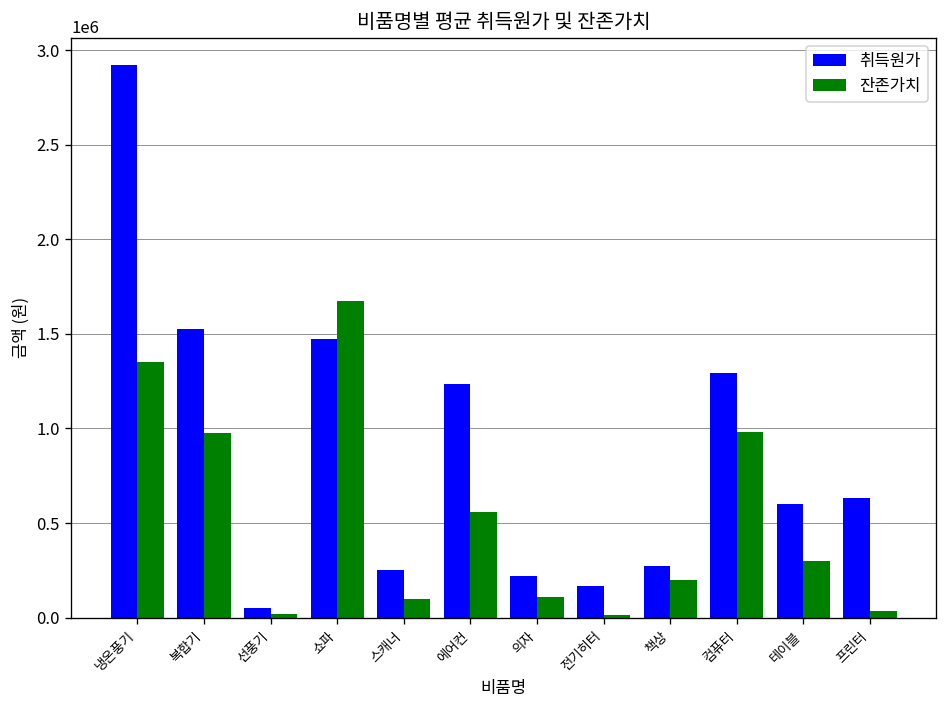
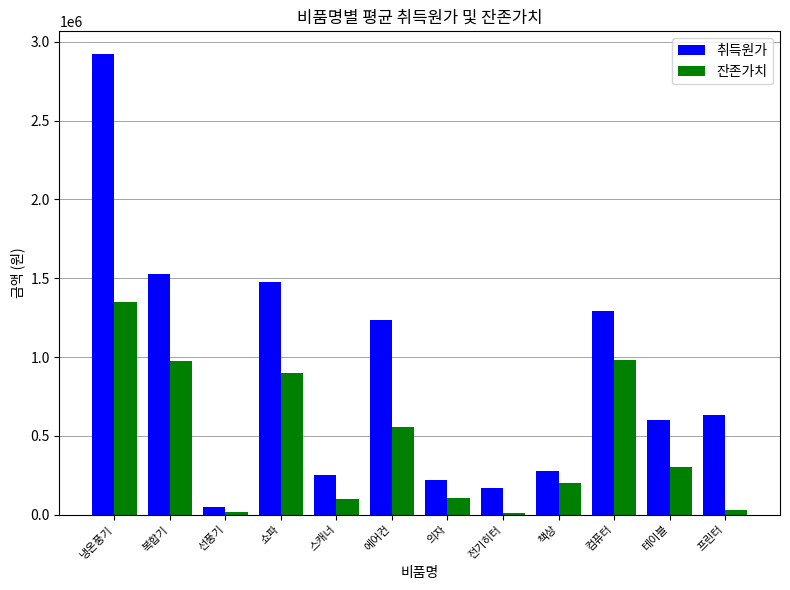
잔존가치, 쇼파: 1670000 -> 900000
